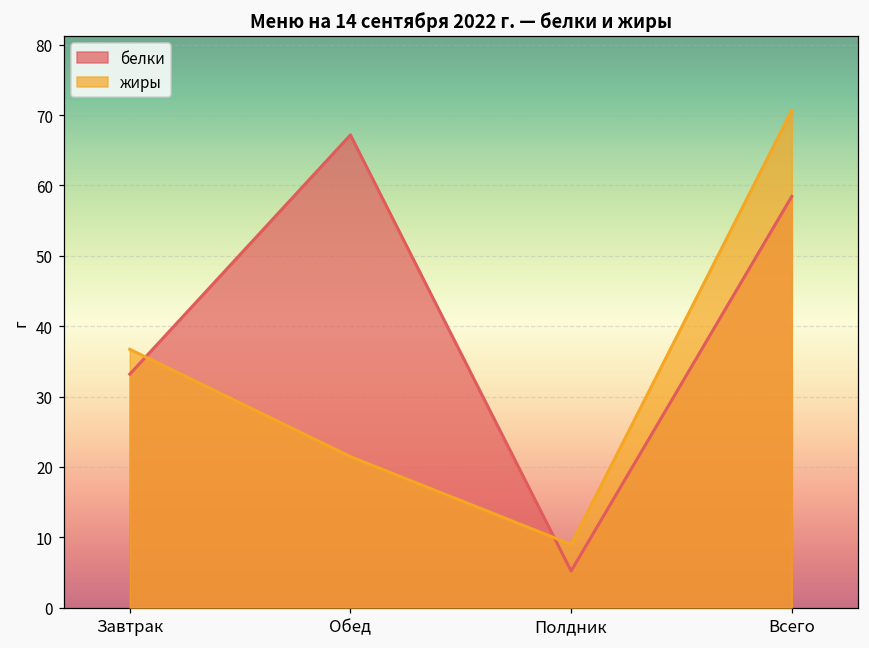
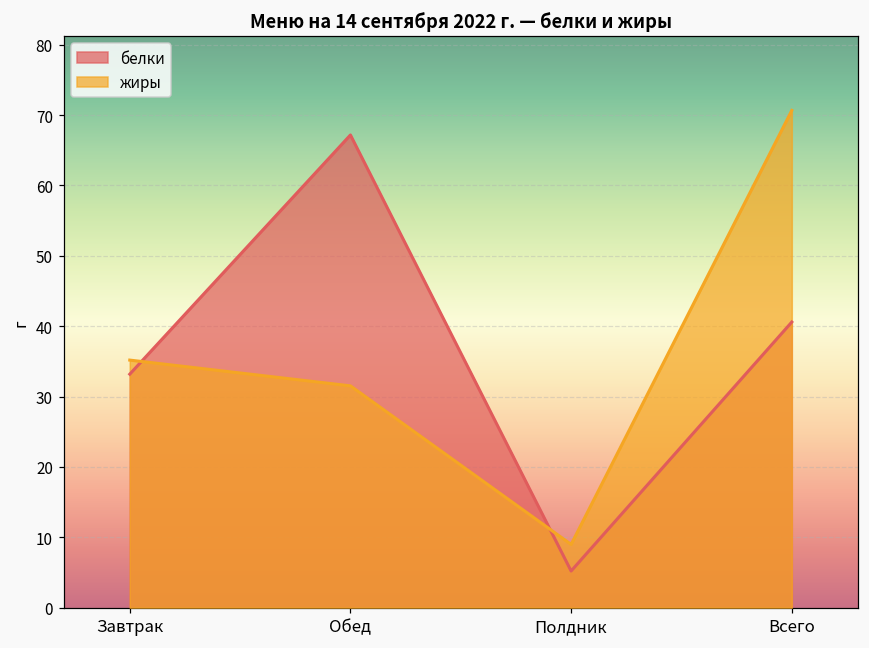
жиры, Завтрак: 37 -> 35
жиры, Обед: 21 -> 32
белки, Всего: 58 -> 41
